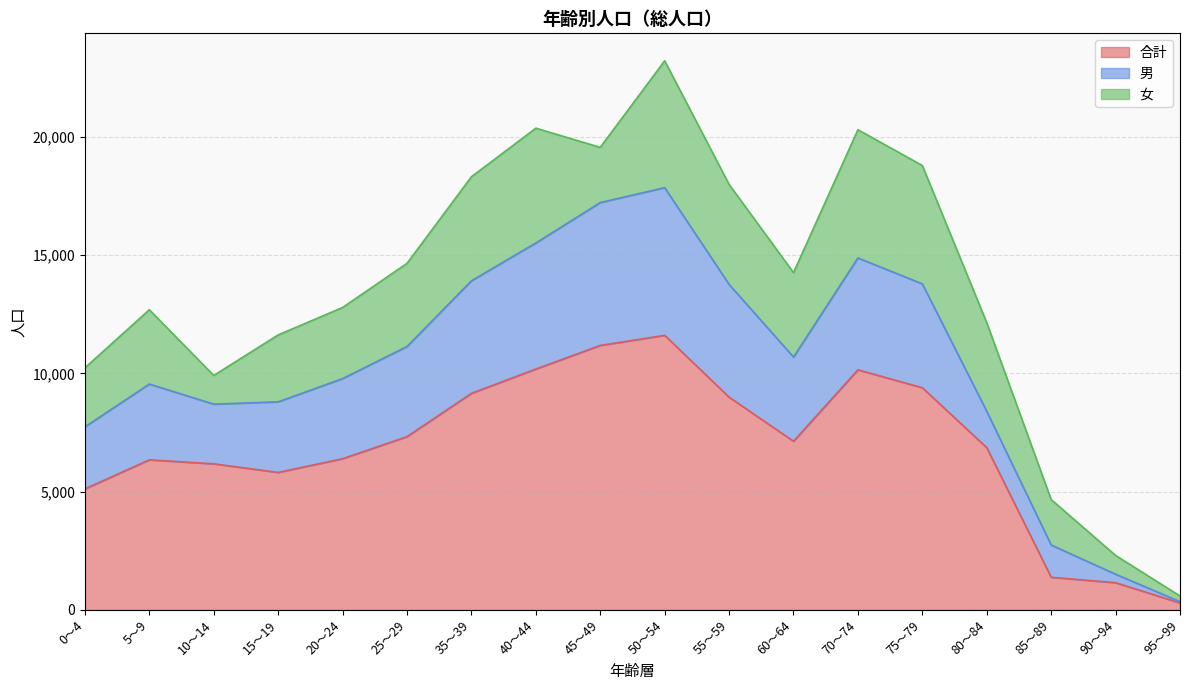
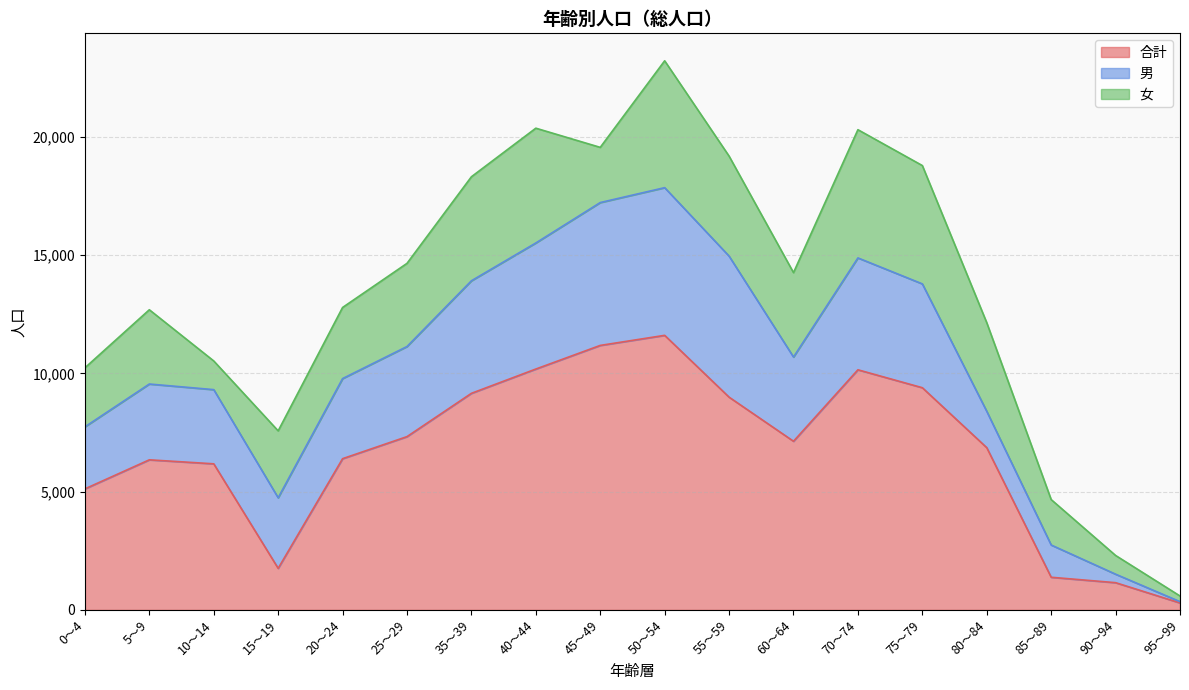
男, 10～14: 2,500 -> 3,100
合計, 15～19: 5,800 -> 1,800
男, 55～59: 4,800 -> 6,000
